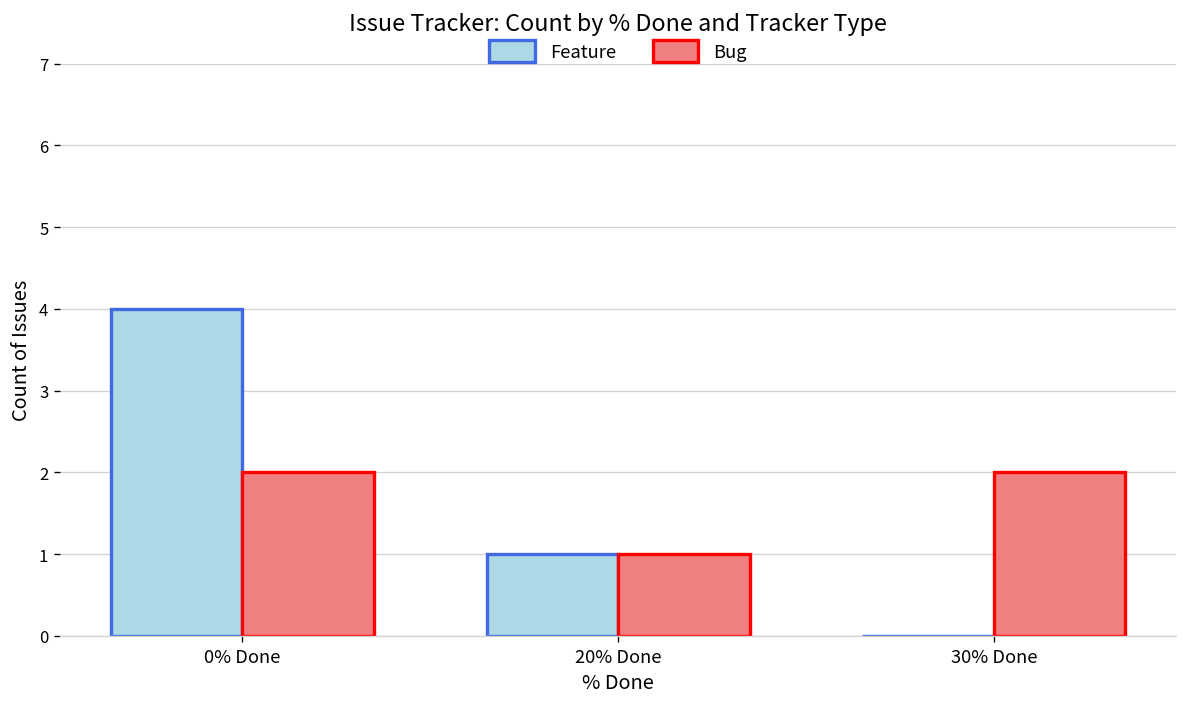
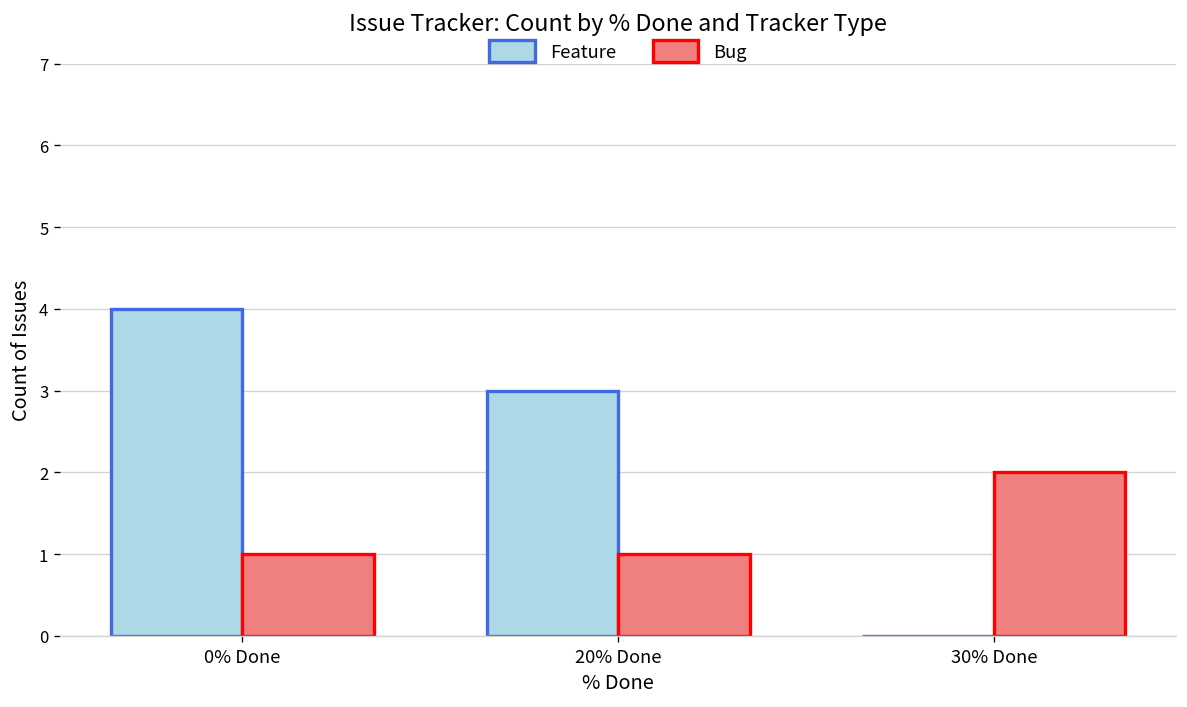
Bug, 0% Done: 2 -> 1
Feature, 20% Done: 1 -> 3
